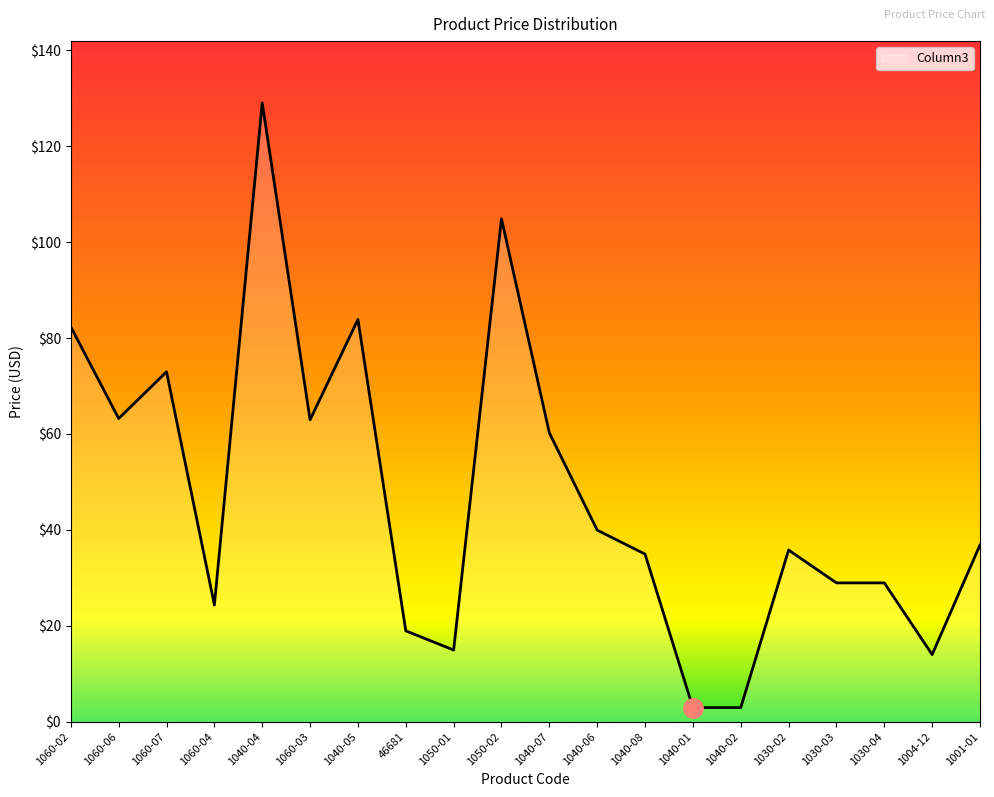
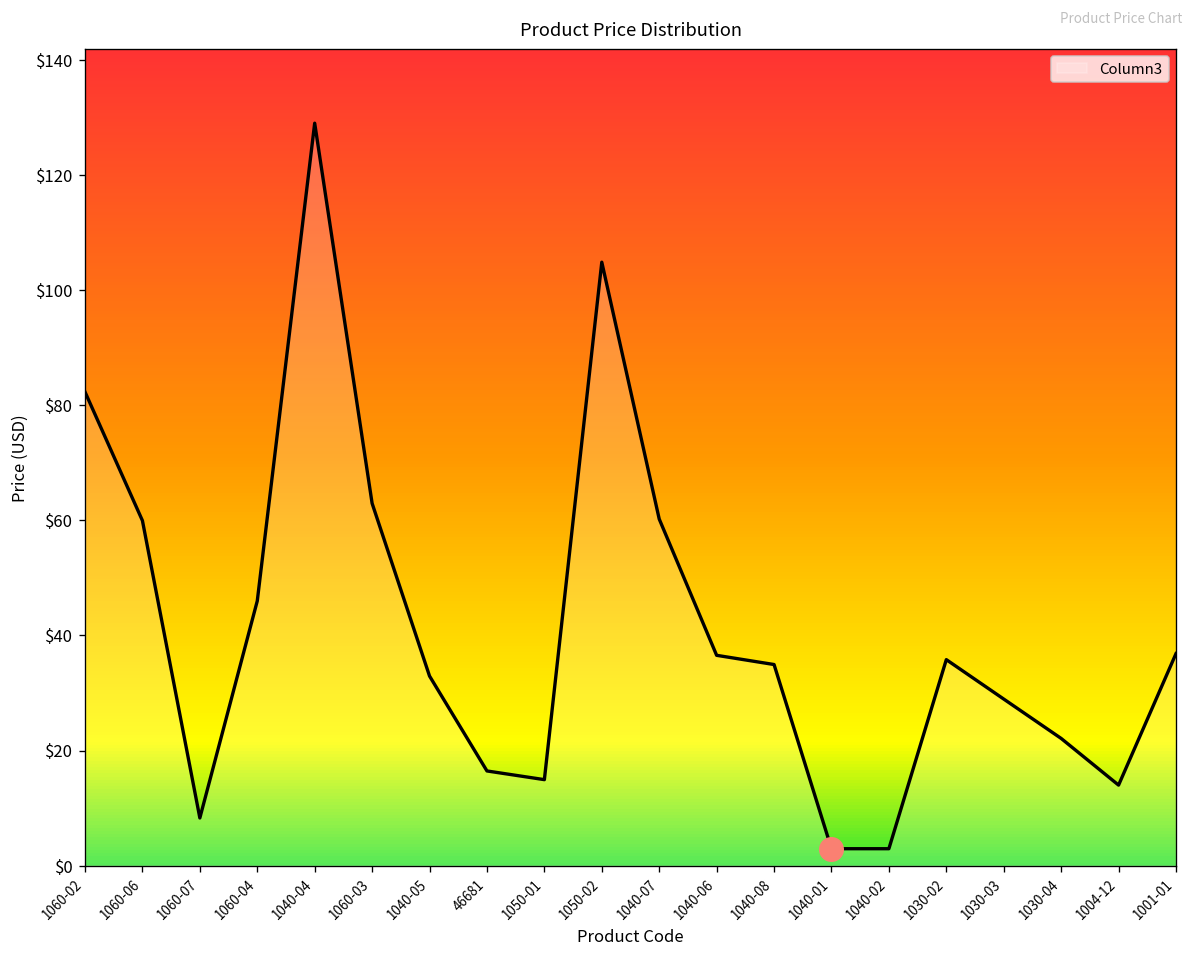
Column3, 1060-06: $63 -> $60
Column3, 1060-07: $73 -> $8
Column3, 1060-04: $24 -> $46
Column3, 1040-05: $84 -> $33
Column3, 46681: $19 -> $16
Column3, 1040-06: $40 -> $37
Column3, 1030-04: $29 -> $22
